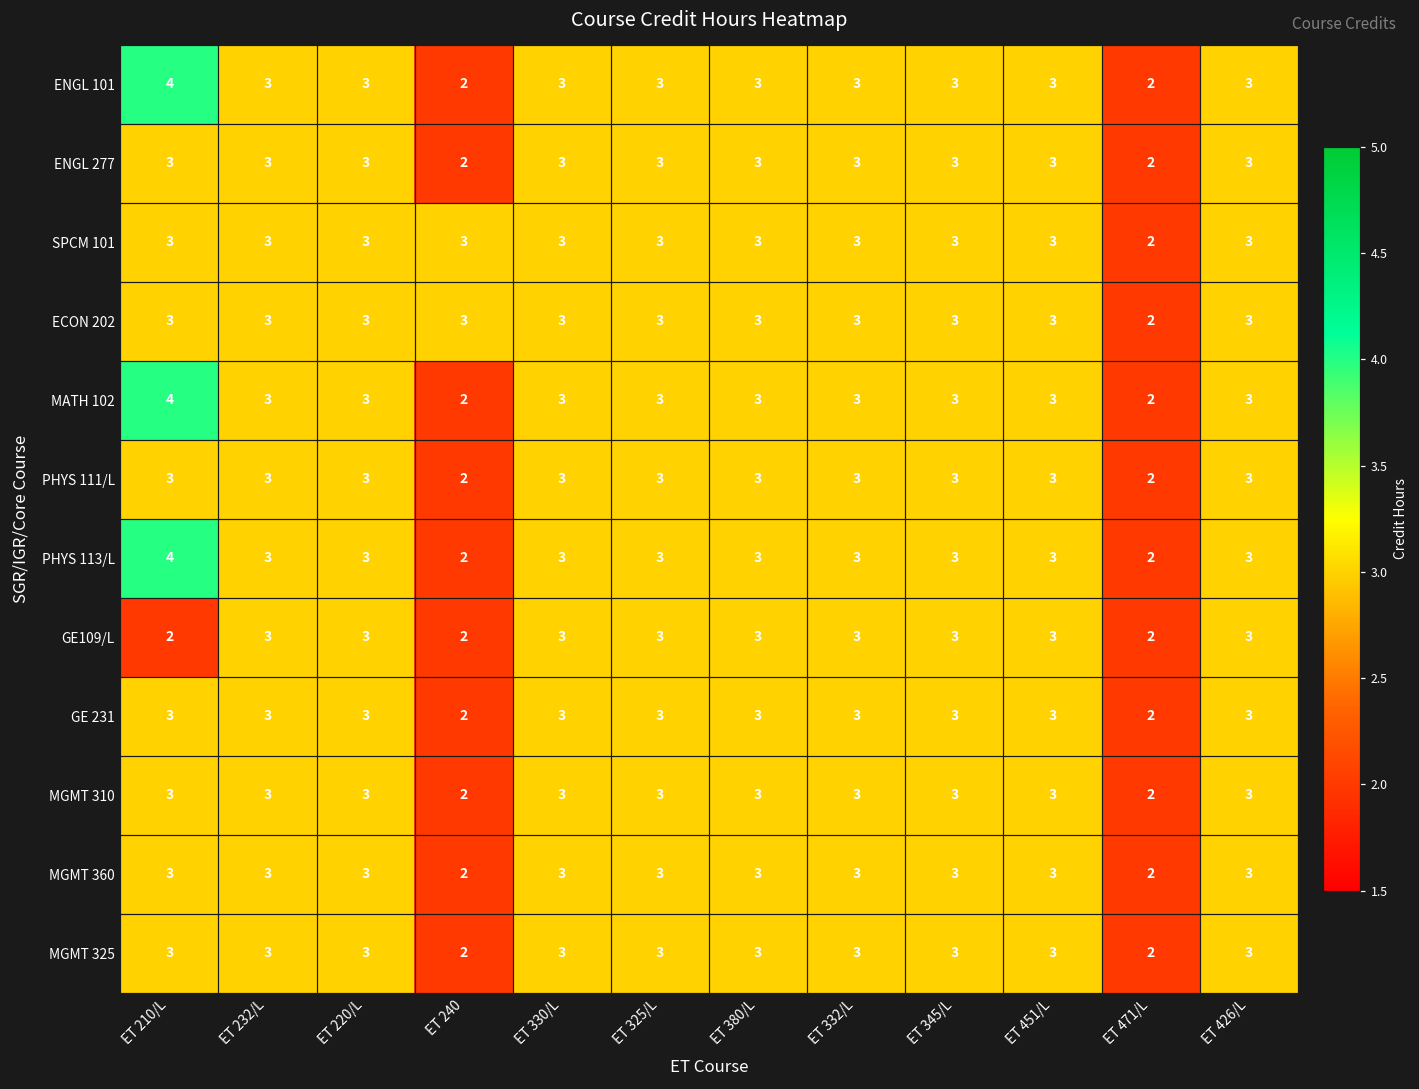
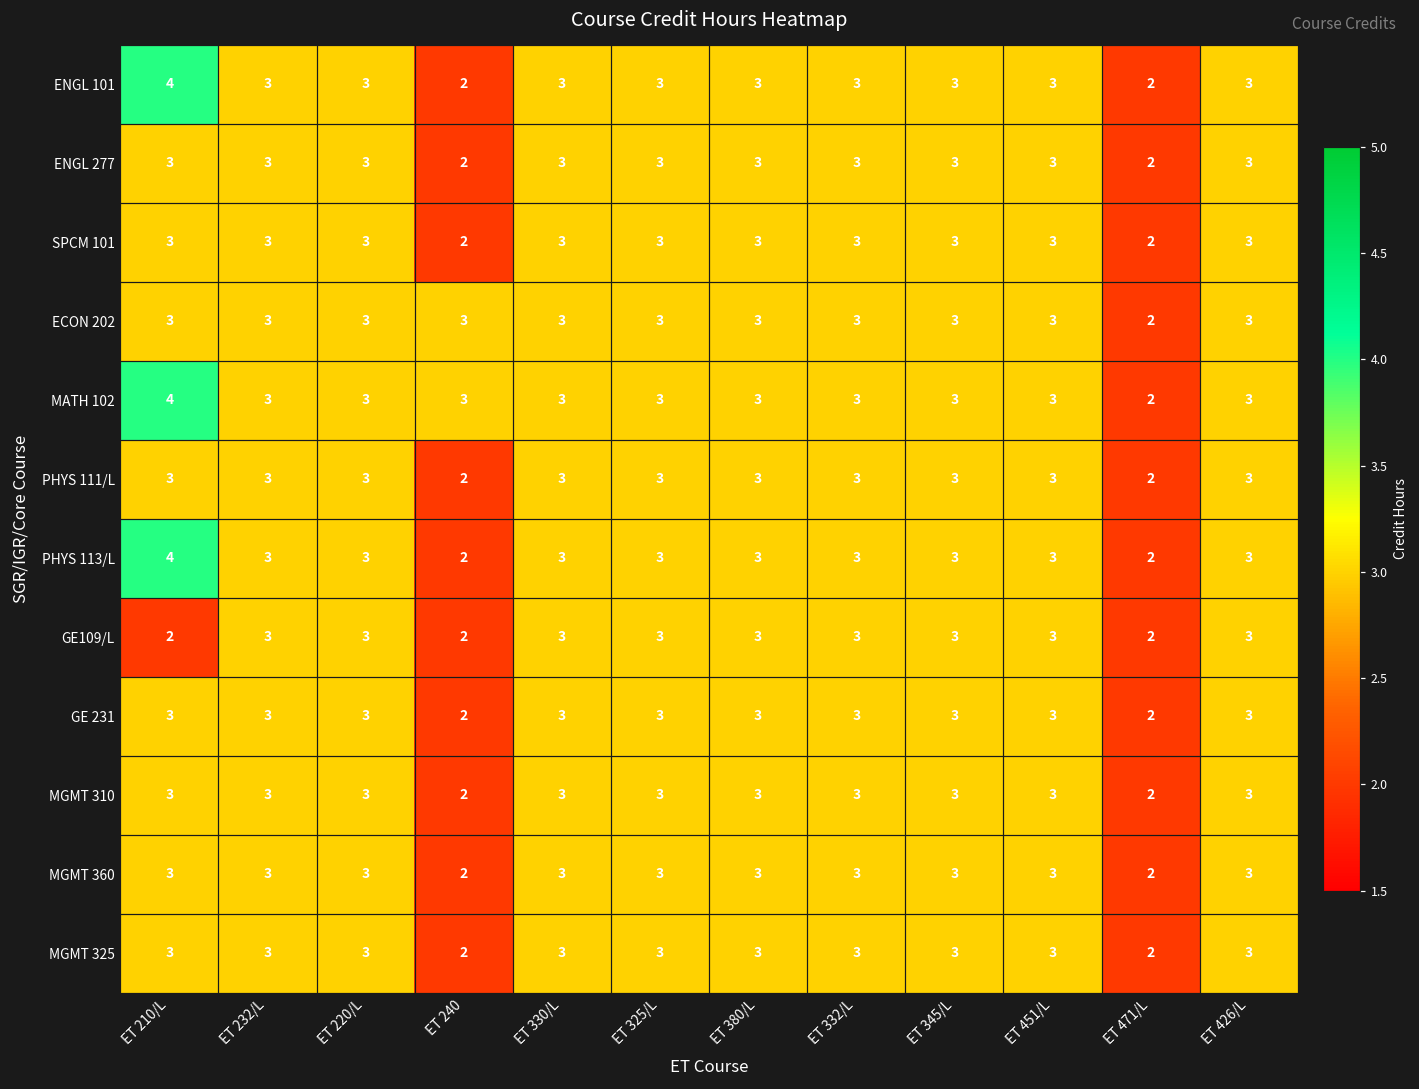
SPCM 101, ET 240: 3 -> 2
MATH 102, ET 240: 2 -> 3
